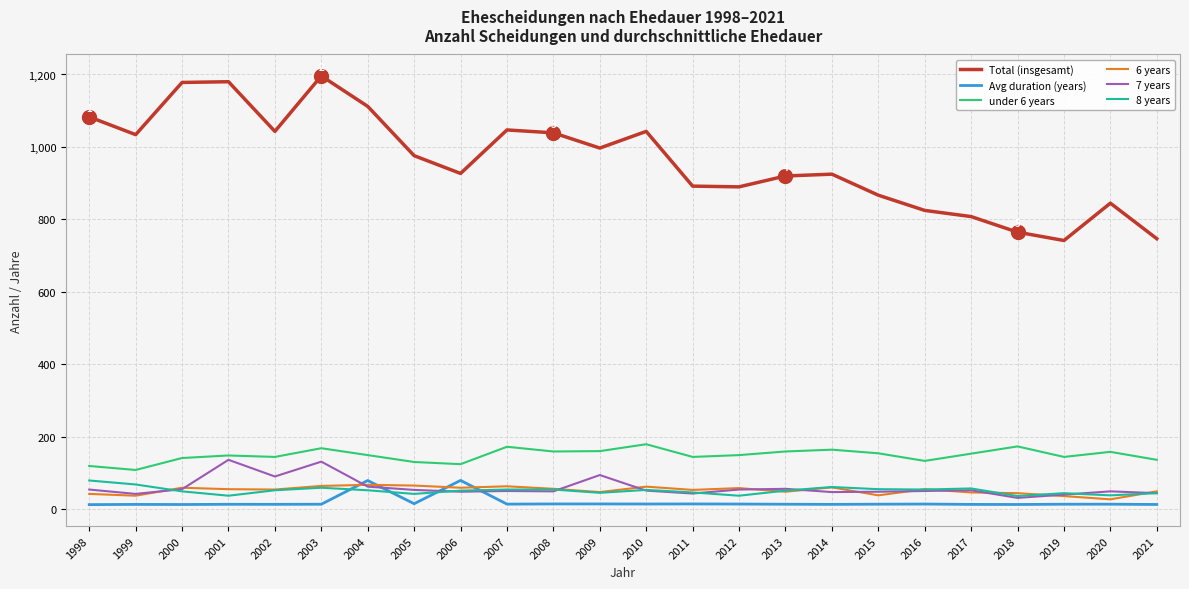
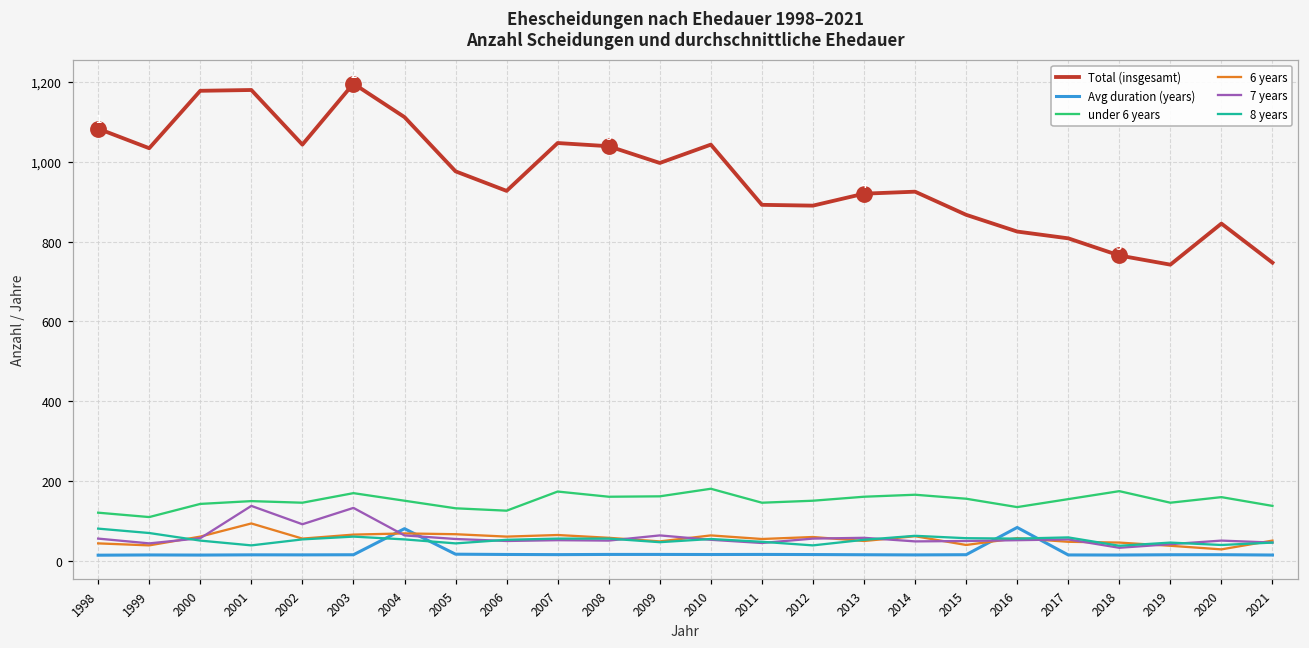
6 years, 2001: 60 -> 90
Avg duration (years), 2006: 80 -> 20
7 years, 2009: 100 -> 60
Avg duration (years), 2016: 20 -> 80
